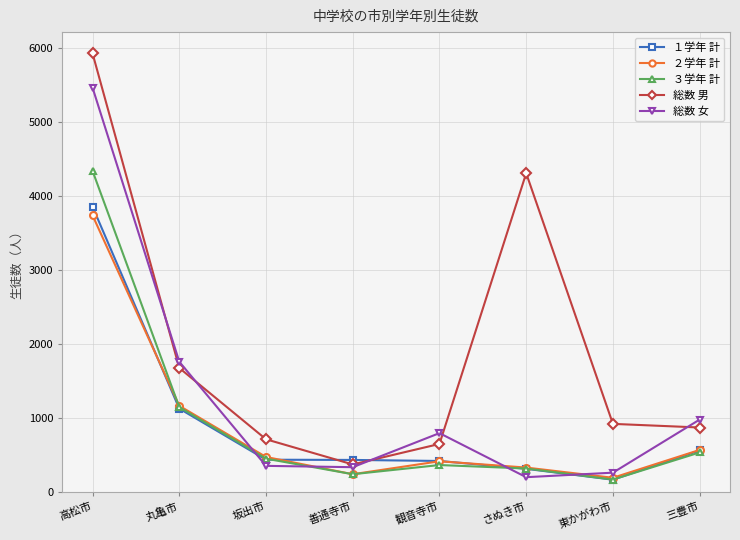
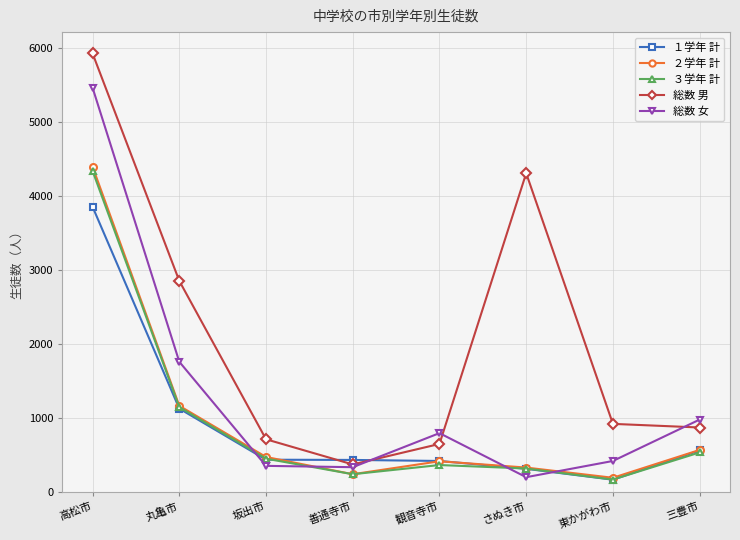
２学年 計, 高松市: 3700 -> 4400
総数 男, 丸亀市: 1700 -> 2800
総数 女, 東かがわ市: 300 -> 400
